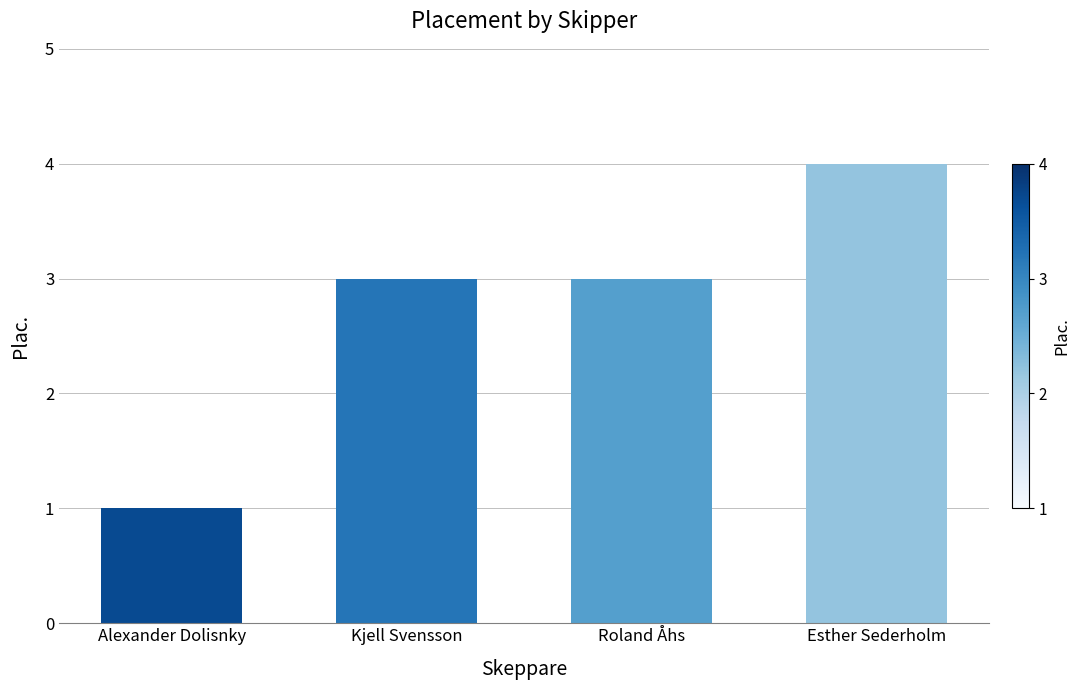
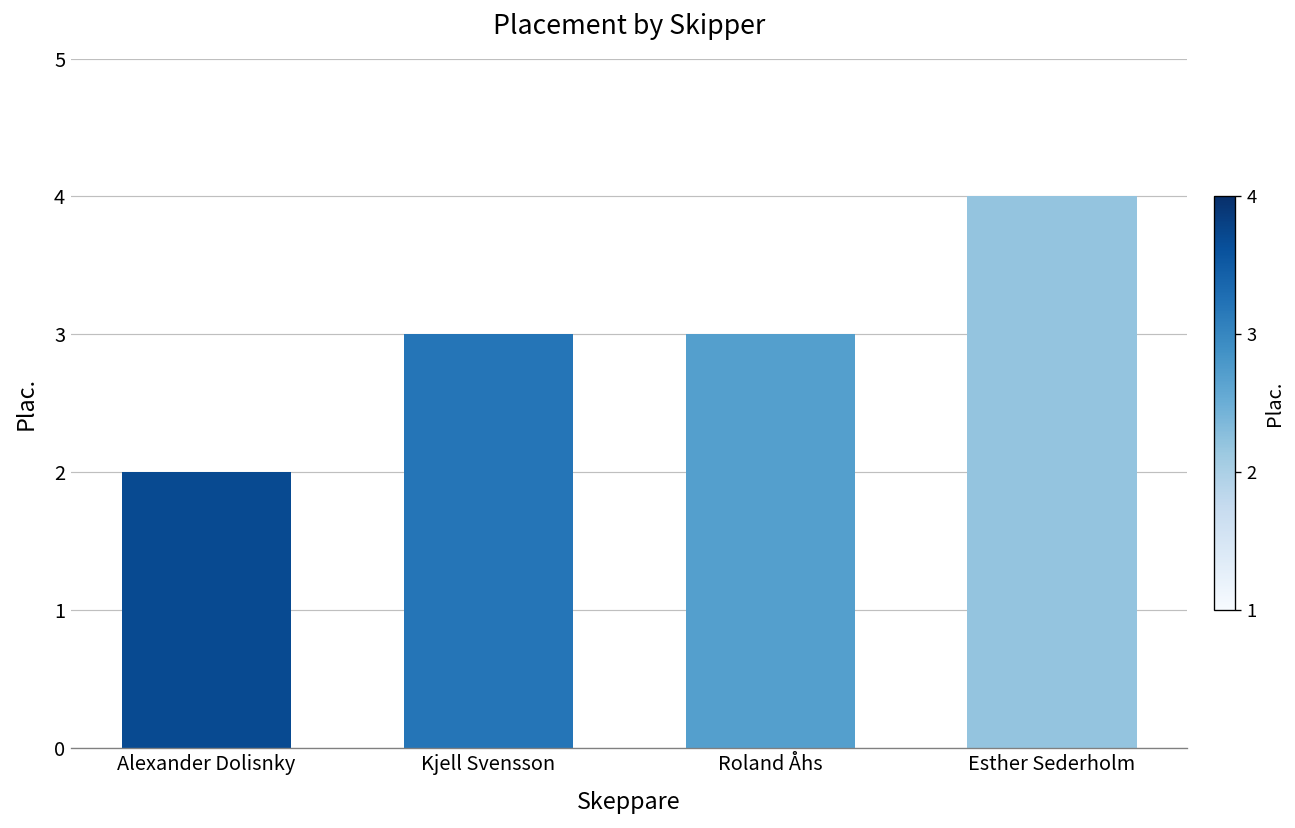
Alexander Dolisnky: 1 -> 2
